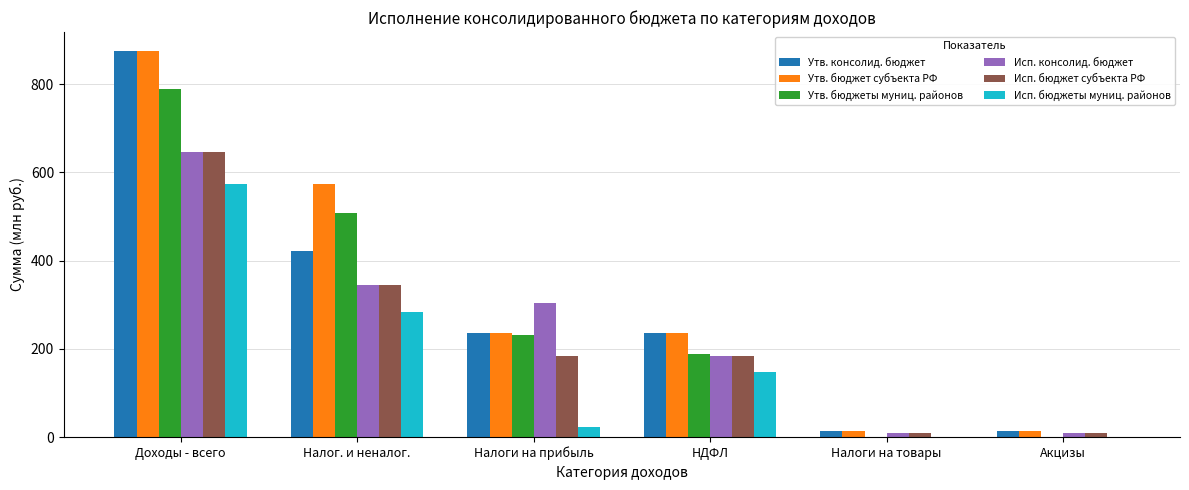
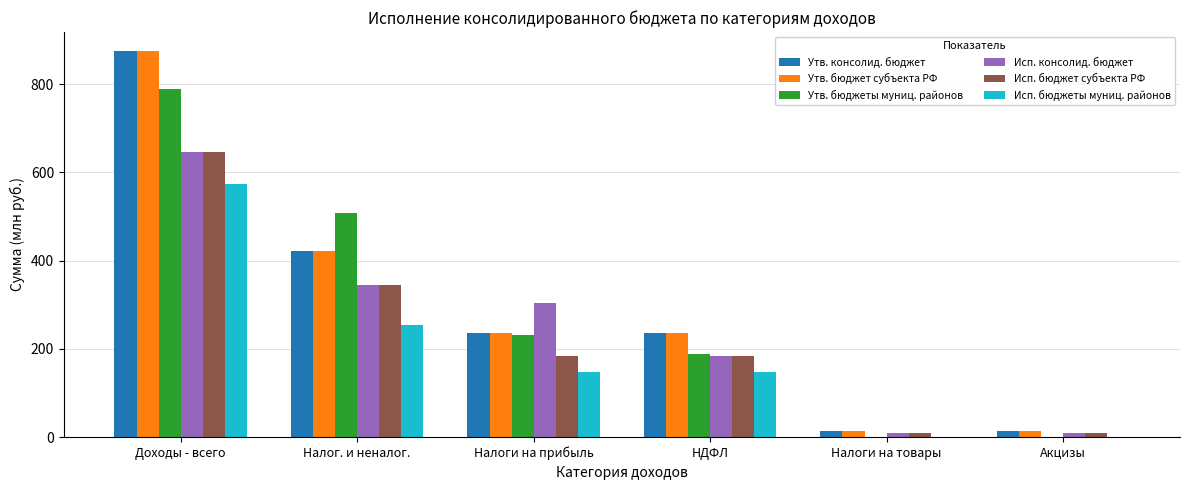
Утв. бюджет субъекта РФ, Налог. и неналог.: 570 -> 420
Исп. бюджеты муниц. районов, Налог. и неналог.: 280 -> 250
Исп. бюджеты муниц. районов, Налоги на прибыль: 20 -> 150
